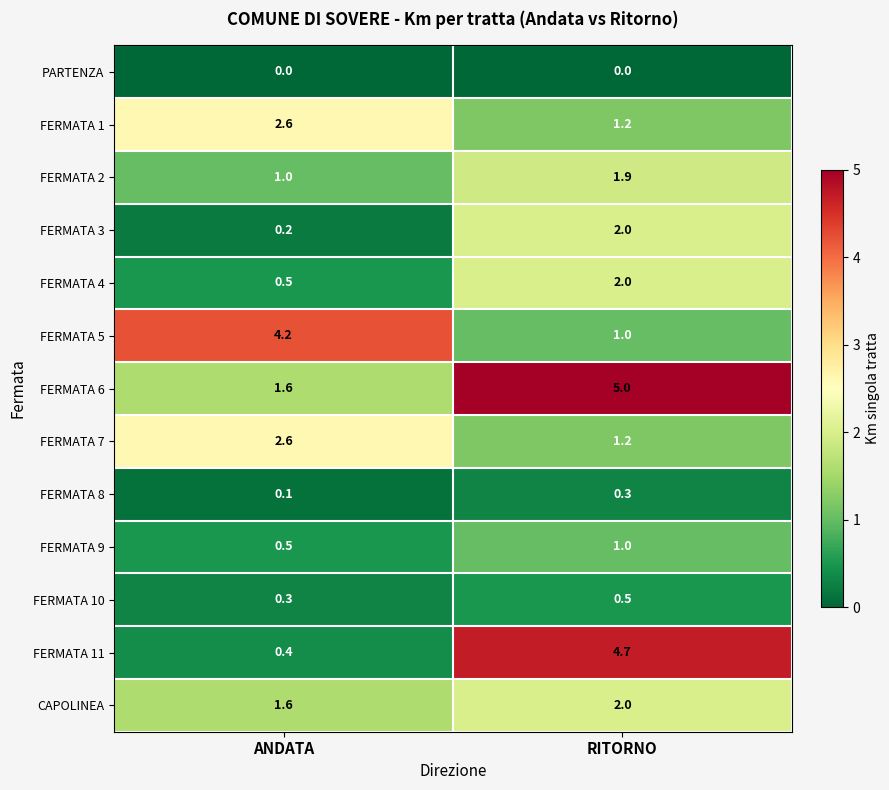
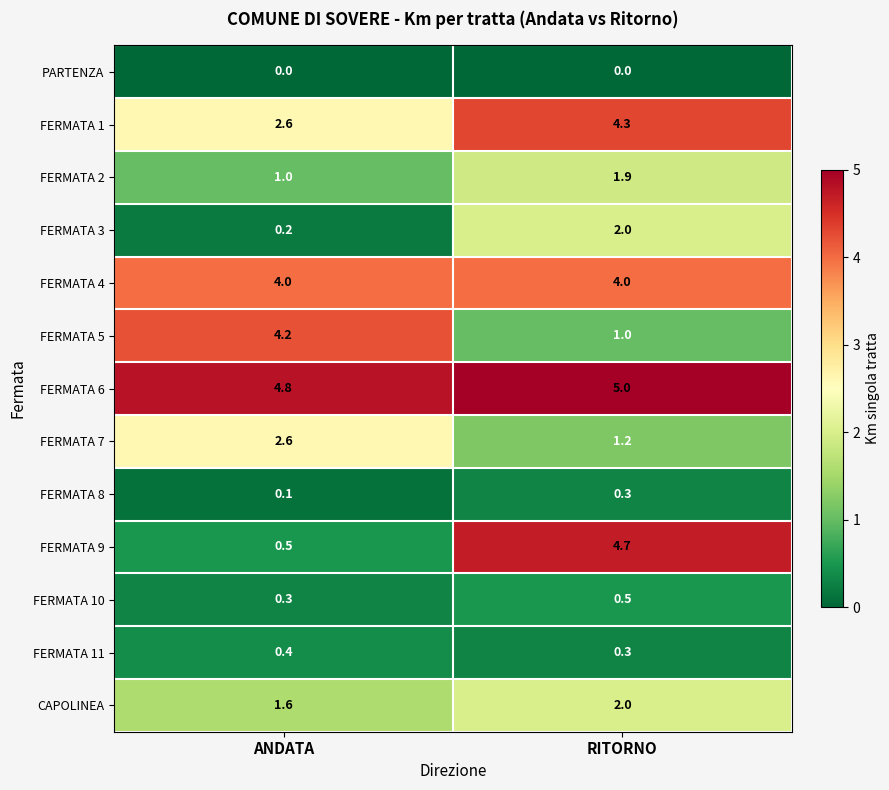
FERMATA 1, RITORNO: 1.2 -> 4.3
FERMATA 4, ANDATA: 0.5 -> 4.0
FERMATA 4, RITORNO: 2.0 -> 4.0
FERMATA 6, ANDATA: 1.6 -> 4.8
FERMATA 9, RITORNO: 1.0 -> 4.7
FERMATA 11, RITORNO: 4.7 -> 0.3
